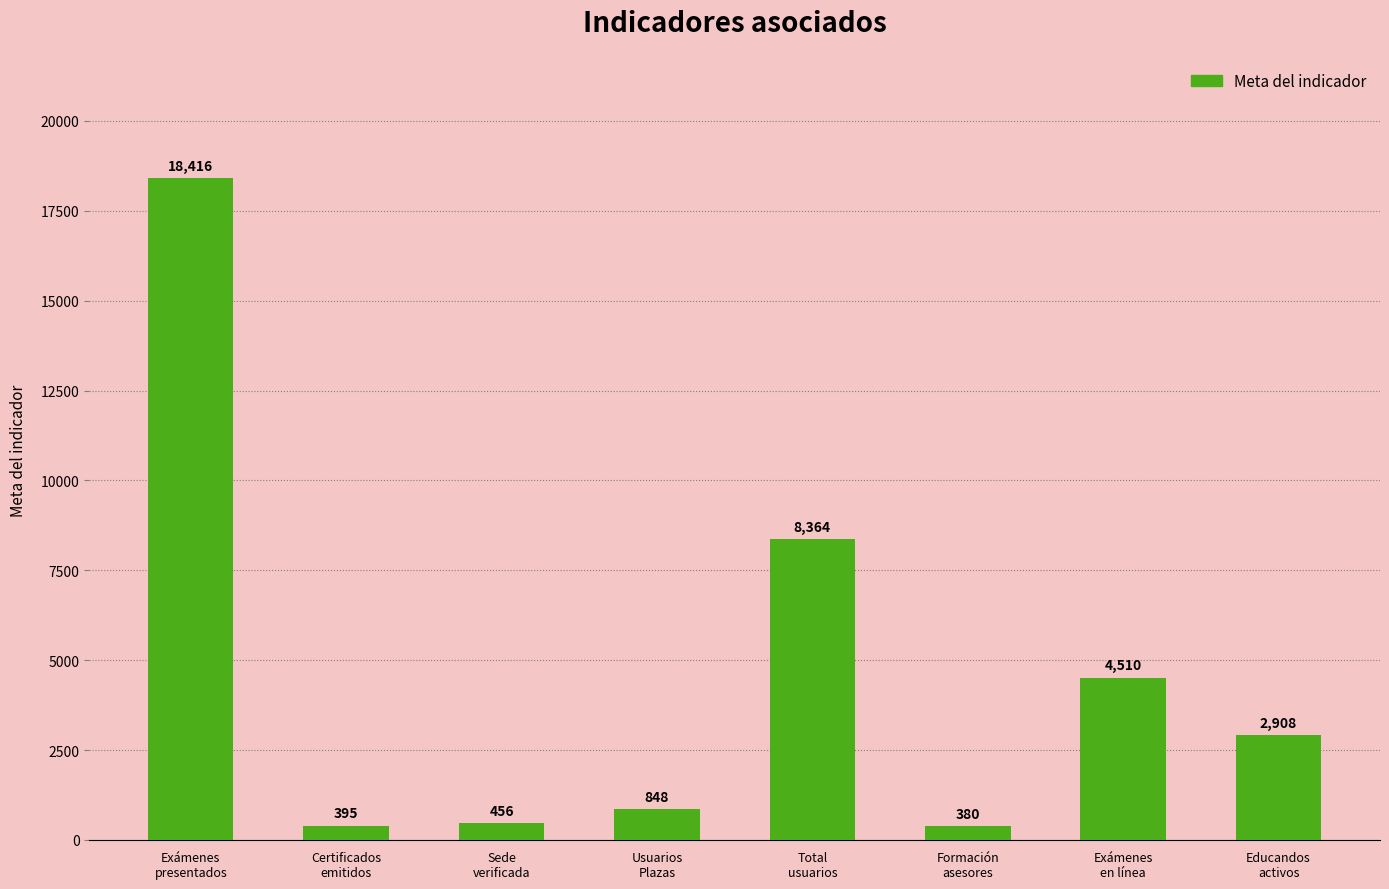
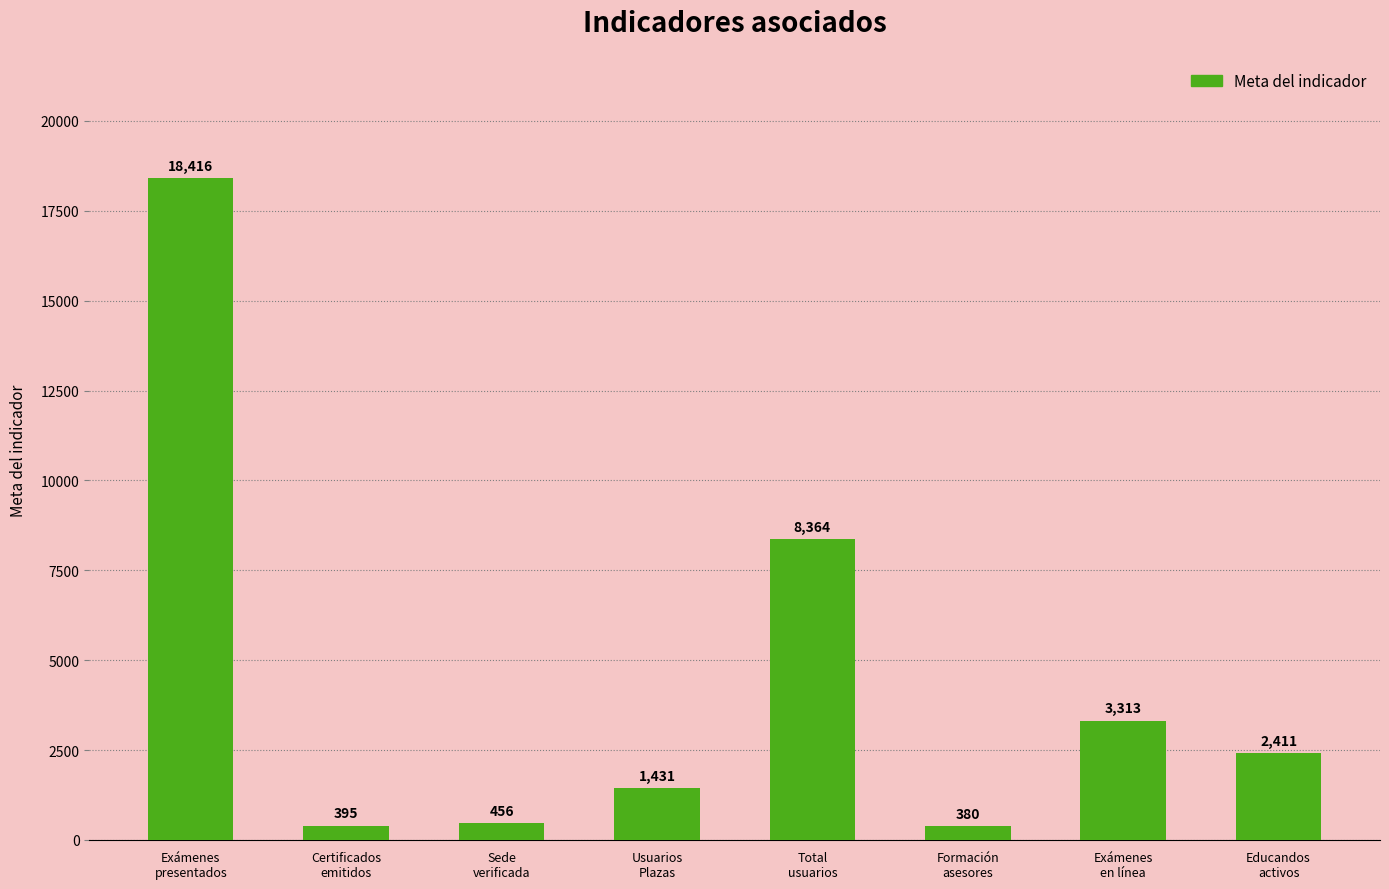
Usuarios Plazas: 848 -> 1,431
Exámenes en línea: 4,510 -> 3,313
Educandos activos: 2,908 -> 2,411
